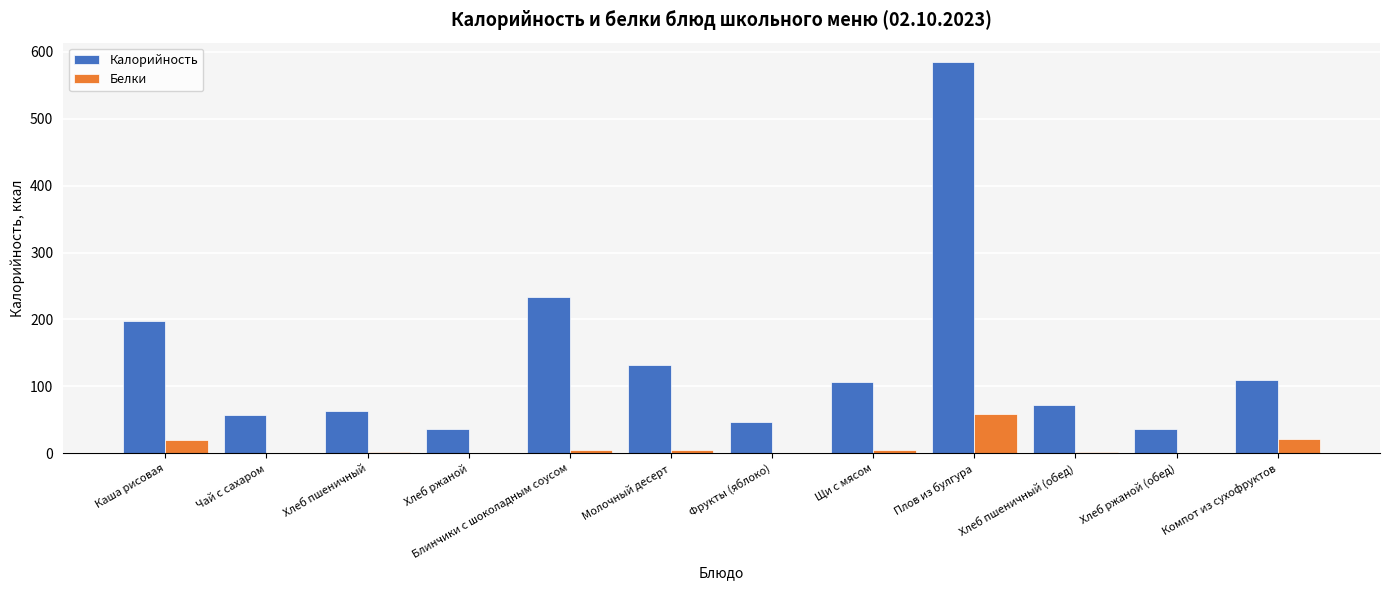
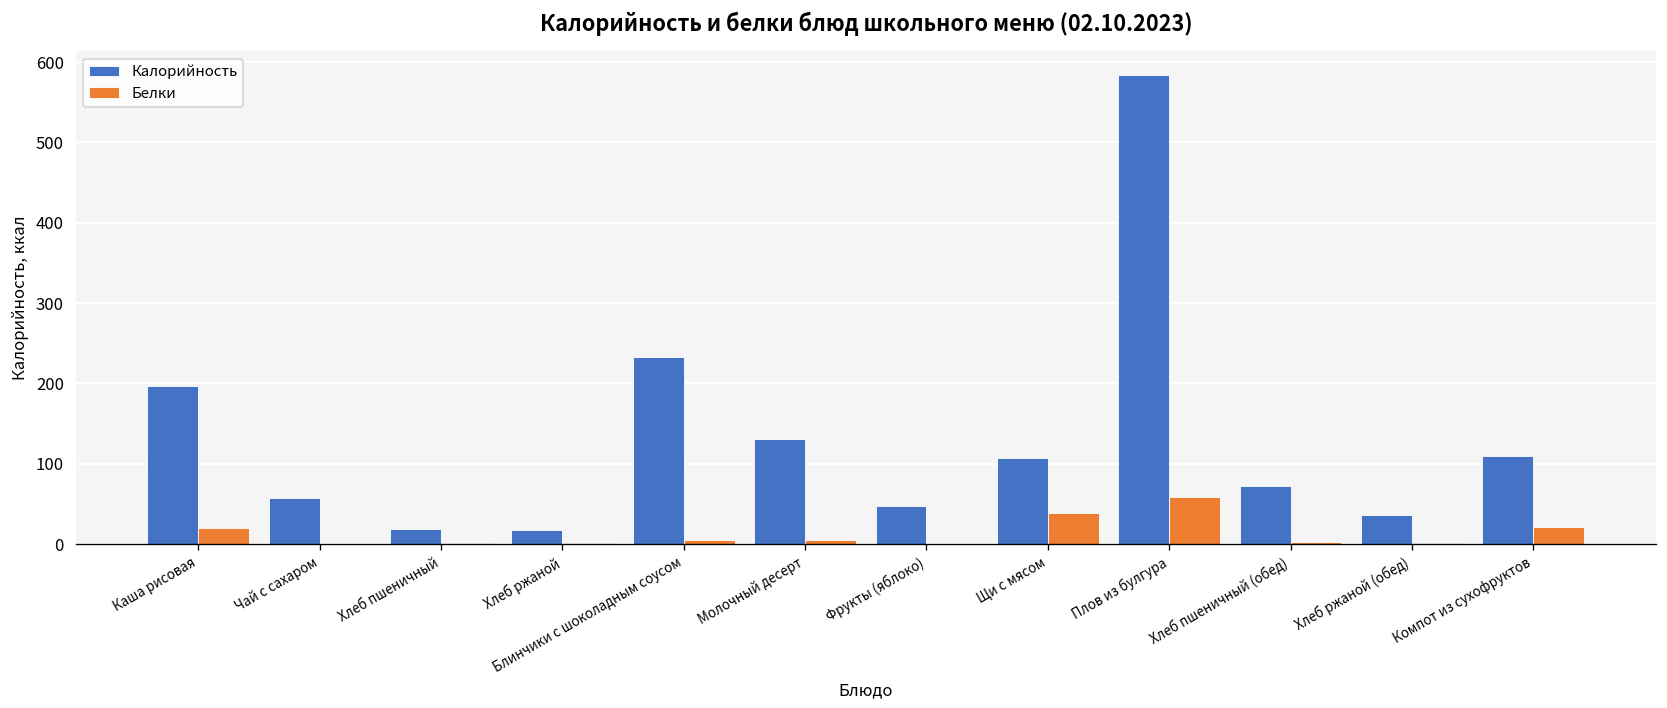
Калорийность, Хлеб пшеничный: 60 -> 20
Калорийность, Хлеб ржаной: 40 -> 20
Белки, Щи с мясом: 0 -> 40
